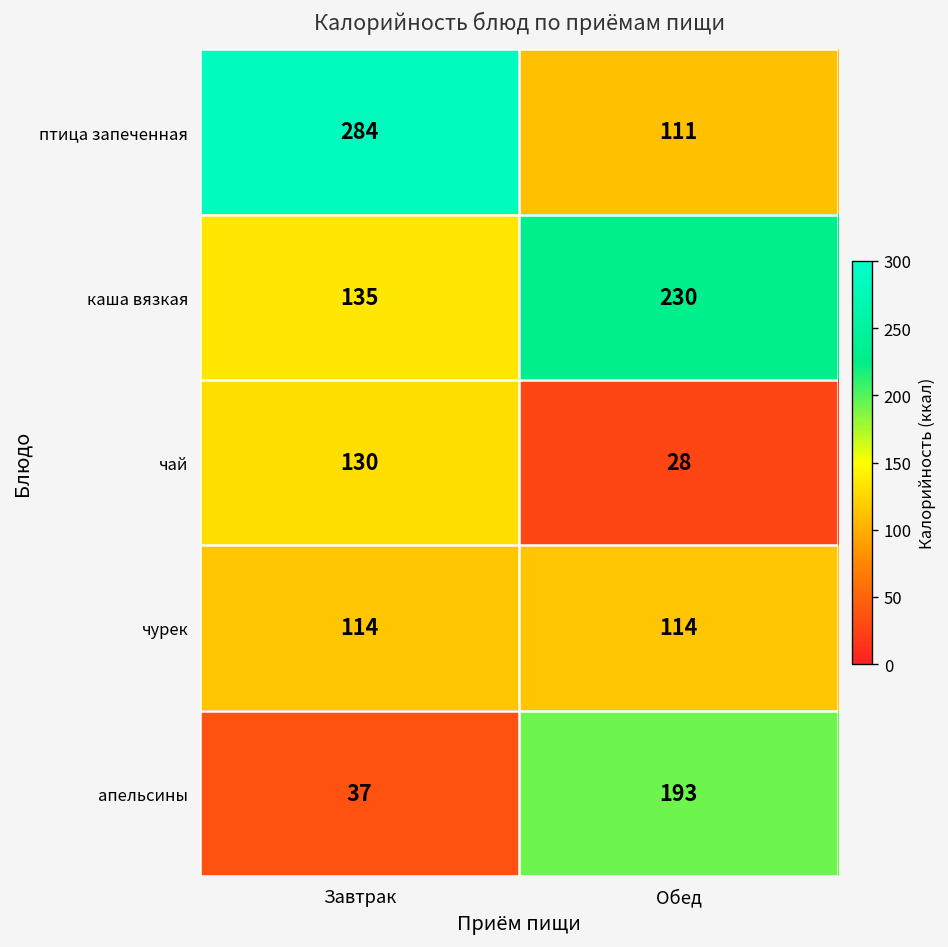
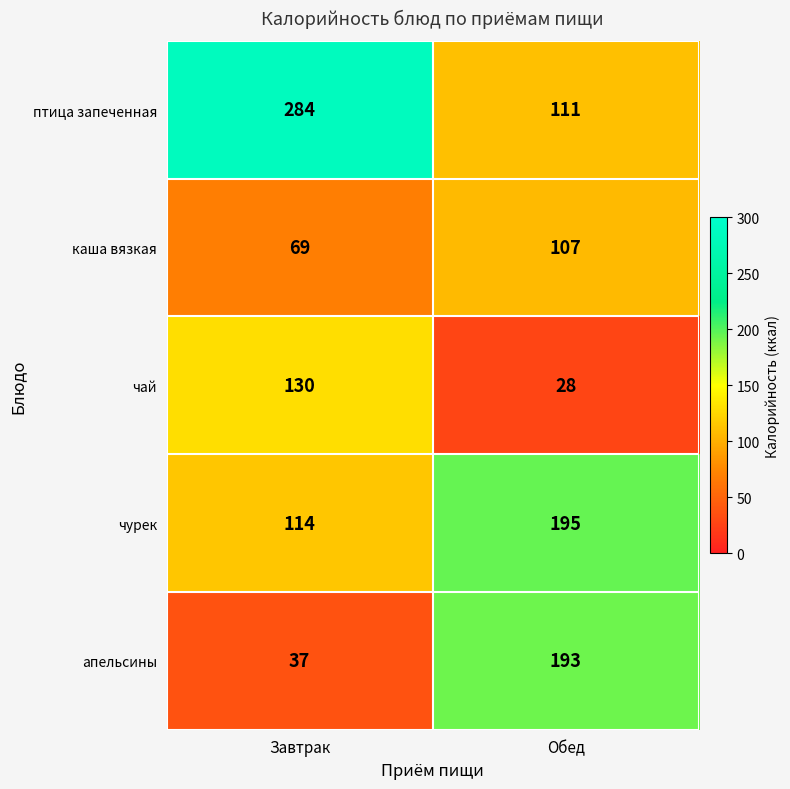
каша вязкая, Завтрак: 135 -> 69
каша вязкая, Обед: 230 -> 107
чурек, Обед: 114 -> 195
